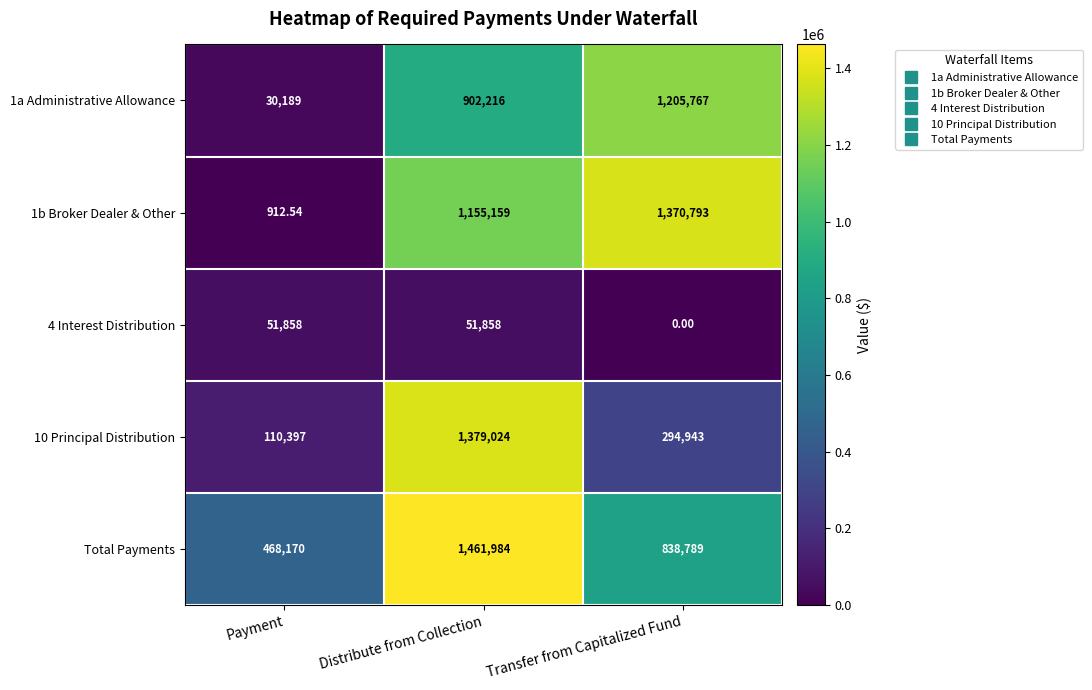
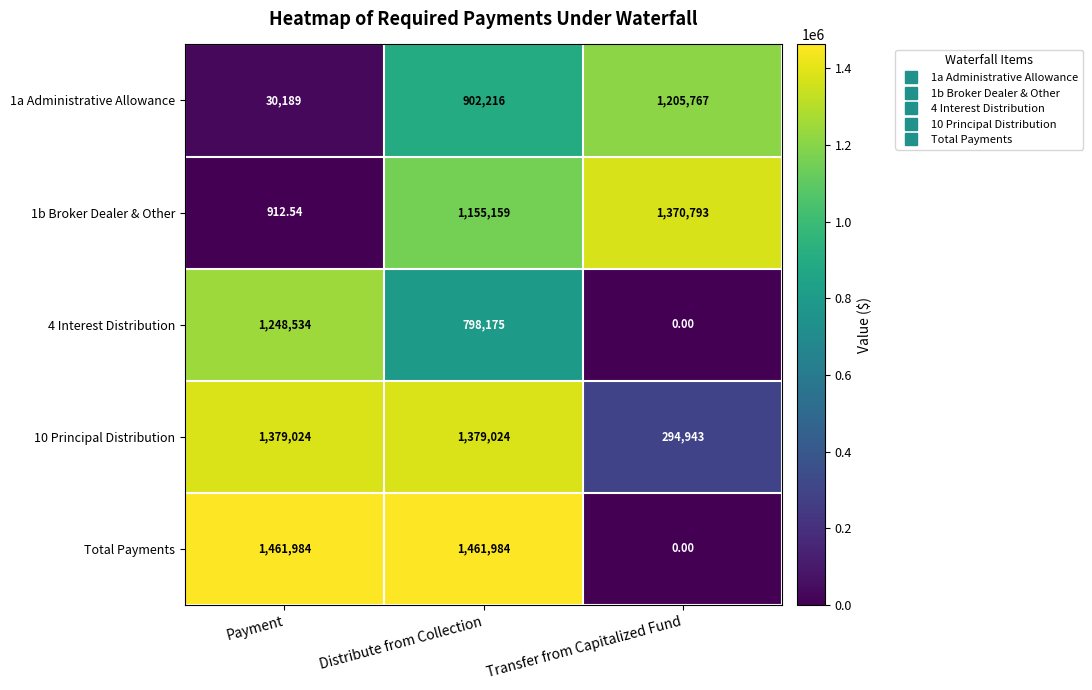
4 Interest Distribution, Payment: 51,858 -> 1,248,534
4 Interest Distribution, Distribute from Collection: 51,858 -> 798,175
10 Principal Distribution, Payment: 110,397 -> 1,379,024
Total Payments, Payment: 468,170 -> 1,461,984
Total Payments, Transfer from Capitalized Fund: 838,789 -> 0.00
